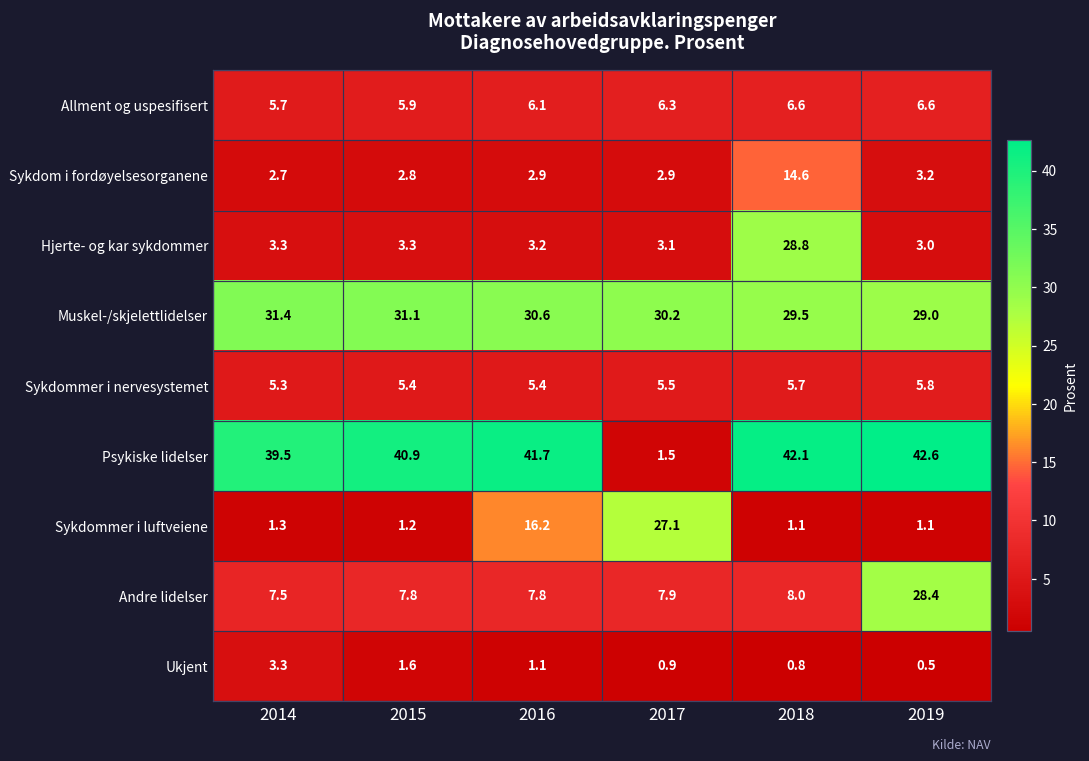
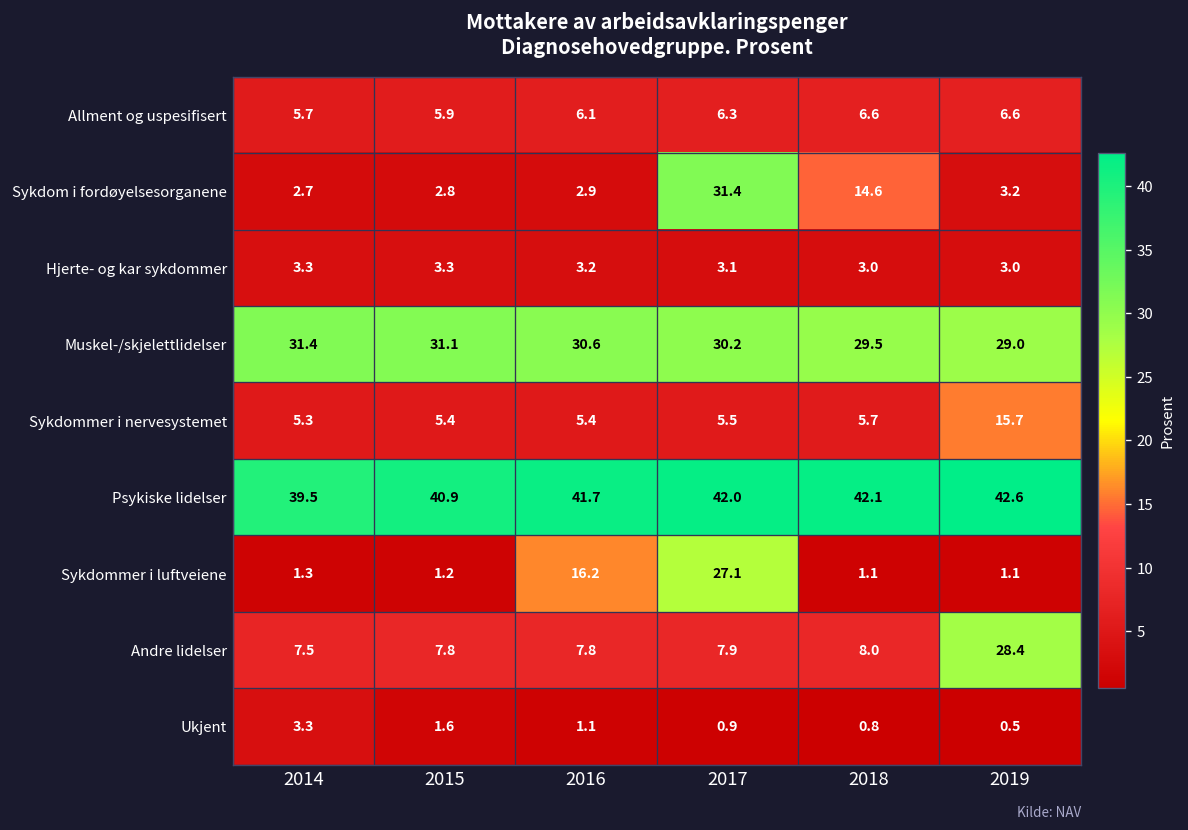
Sykdom i fordøyelsesorganene, 2017: 2.9 -> 31.4
Hjerte- og kar sykdommer, 2018: 28.8 -> 3.0
Sykdommer i nervesystemet, 2019: 5.8 -> 15.7
Psykiske lidelser, 2017: 1.5 -> 42.0
